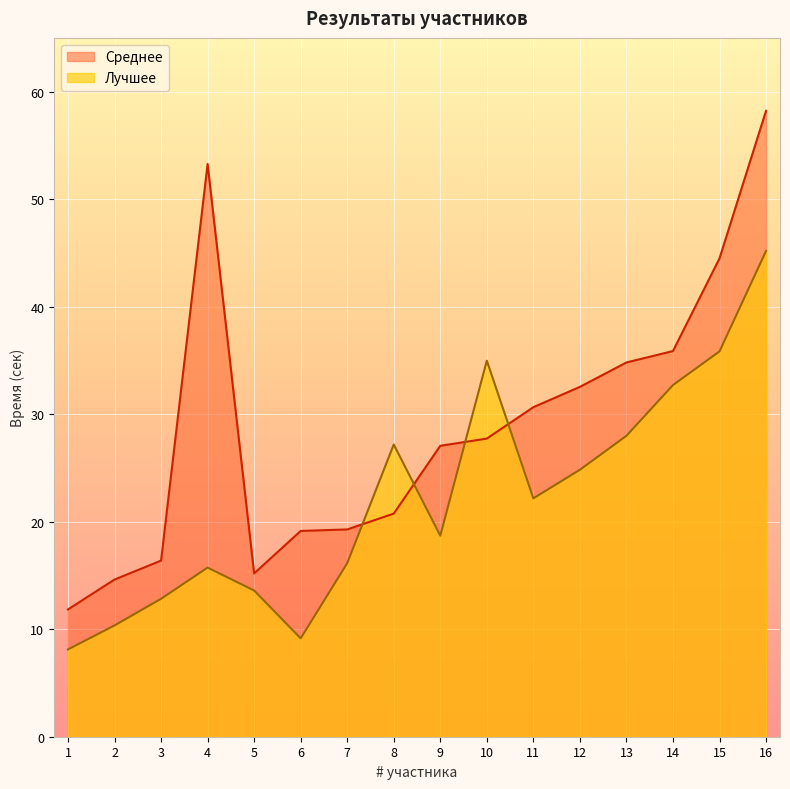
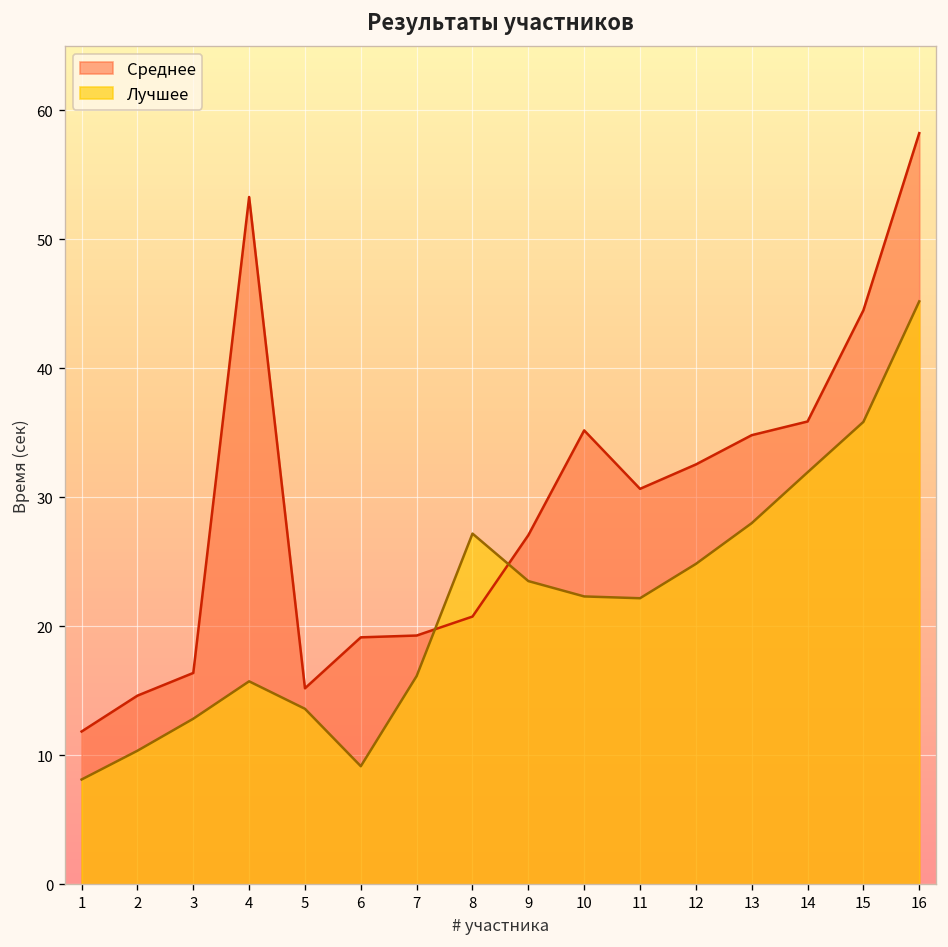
Лучшее, 9: 18.7 -> 23.5
Среднее, 10: 27.7 -> 35.2
Лучшее, 10: 35.0 -> 22.3
Лучшее, 14: 32.7 -> 31.9
